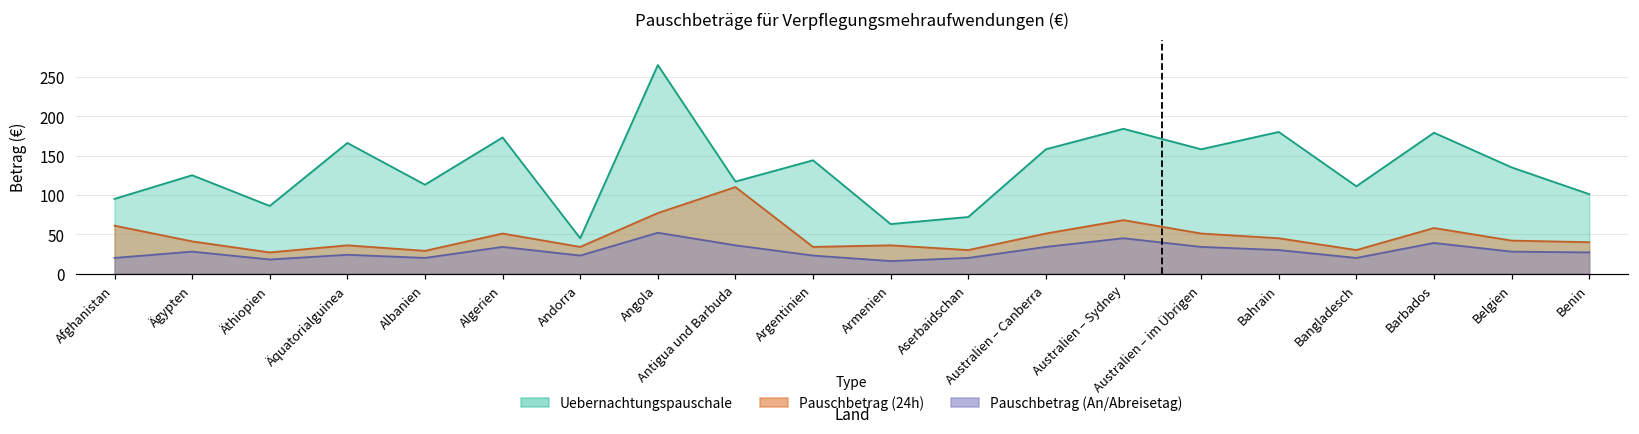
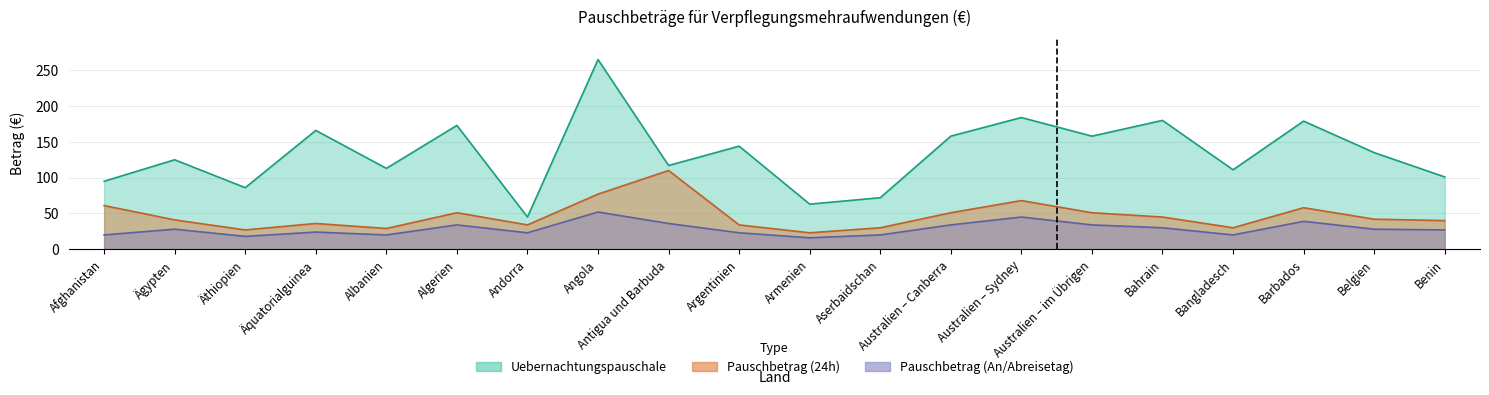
Pauschbetrag (24h), Armenien: 40 -> 20
